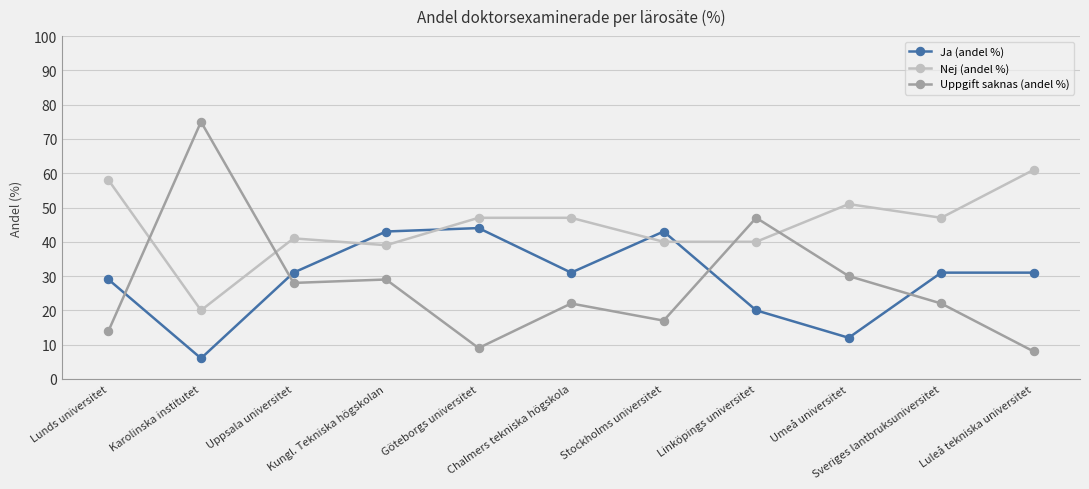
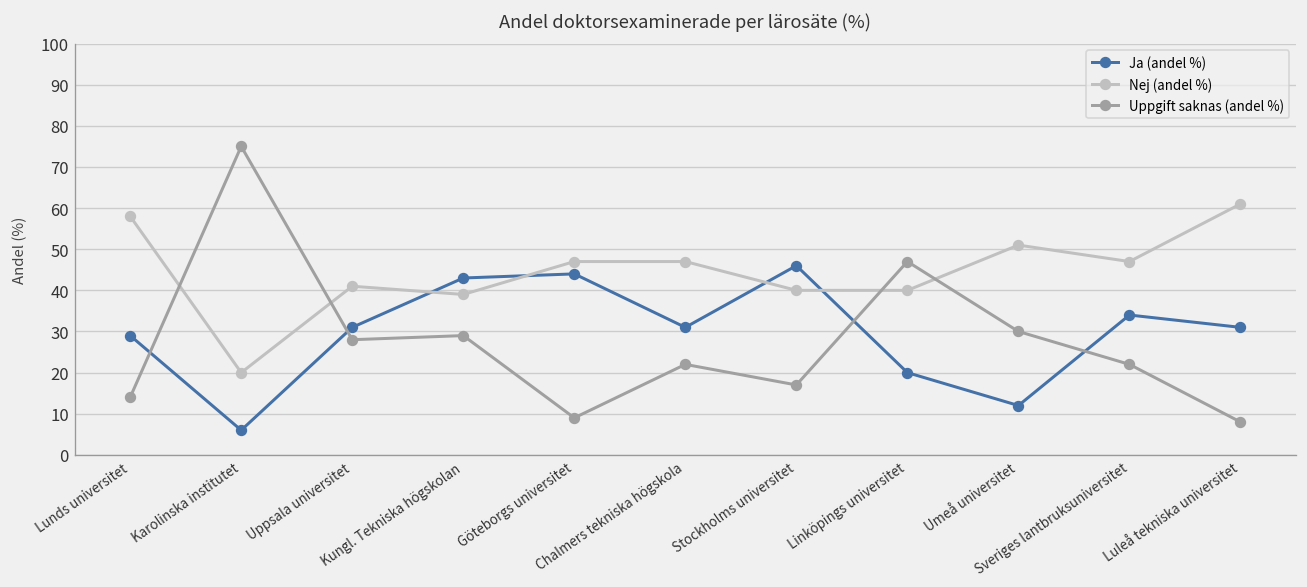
Ja (andel %), Stockholms universitet: 43 -> 46
Ja (andel %), Sveriges lantbruksuniversitet: 31 -> 34
